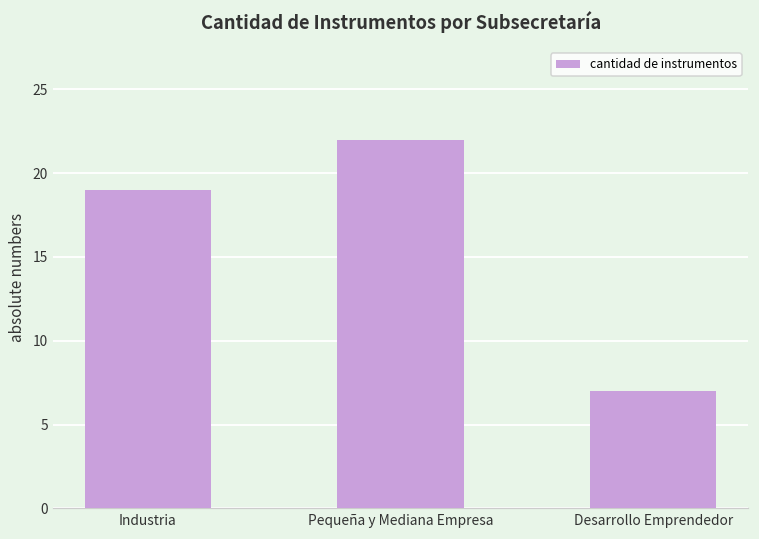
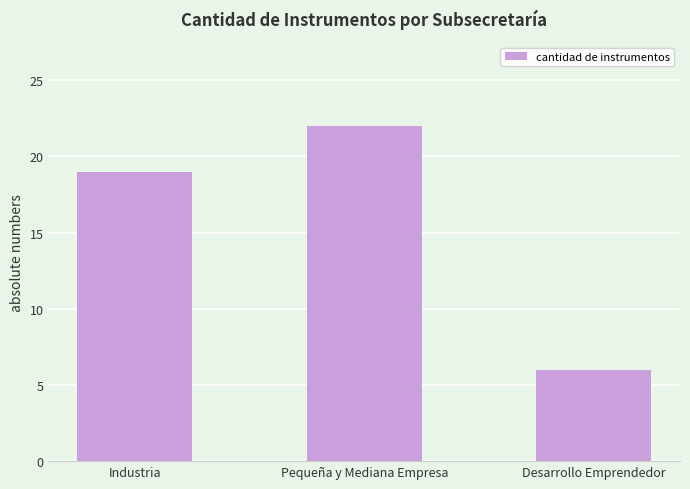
Desarrollo Emprendedor: 7 -> 6
